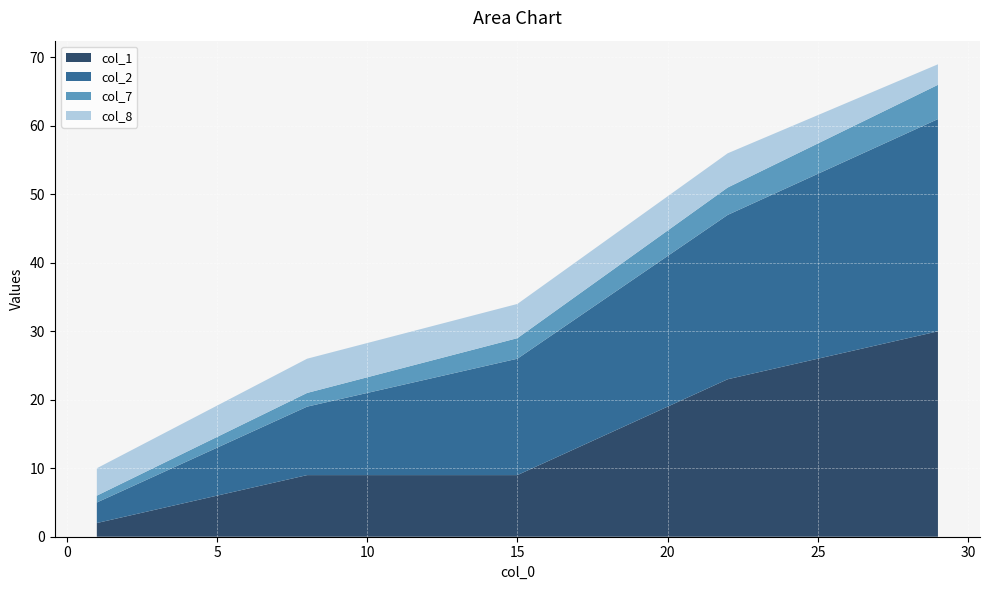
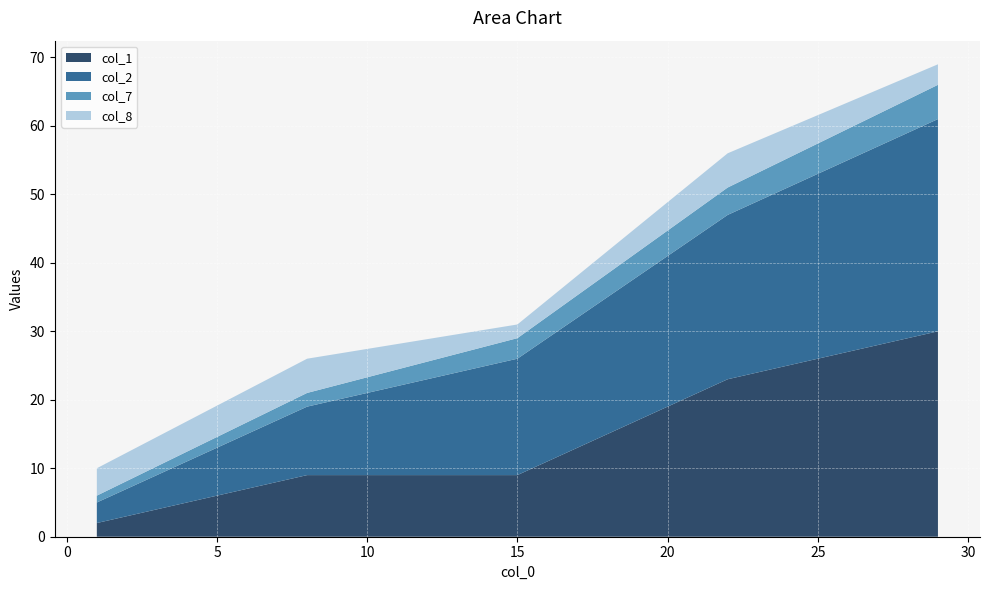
col_8, 15: 5 -> 2
